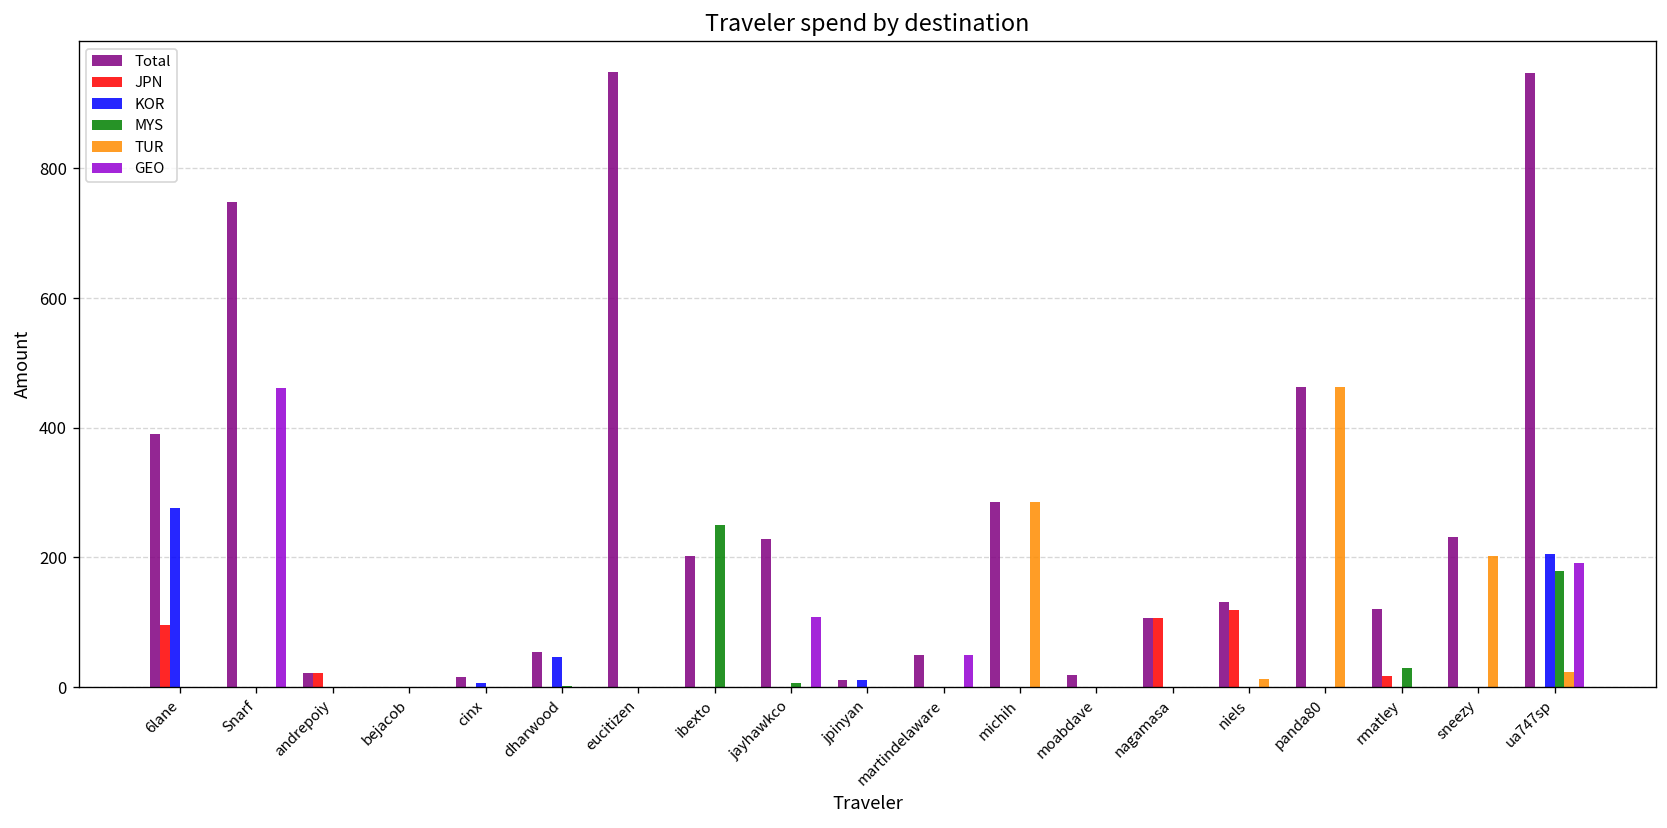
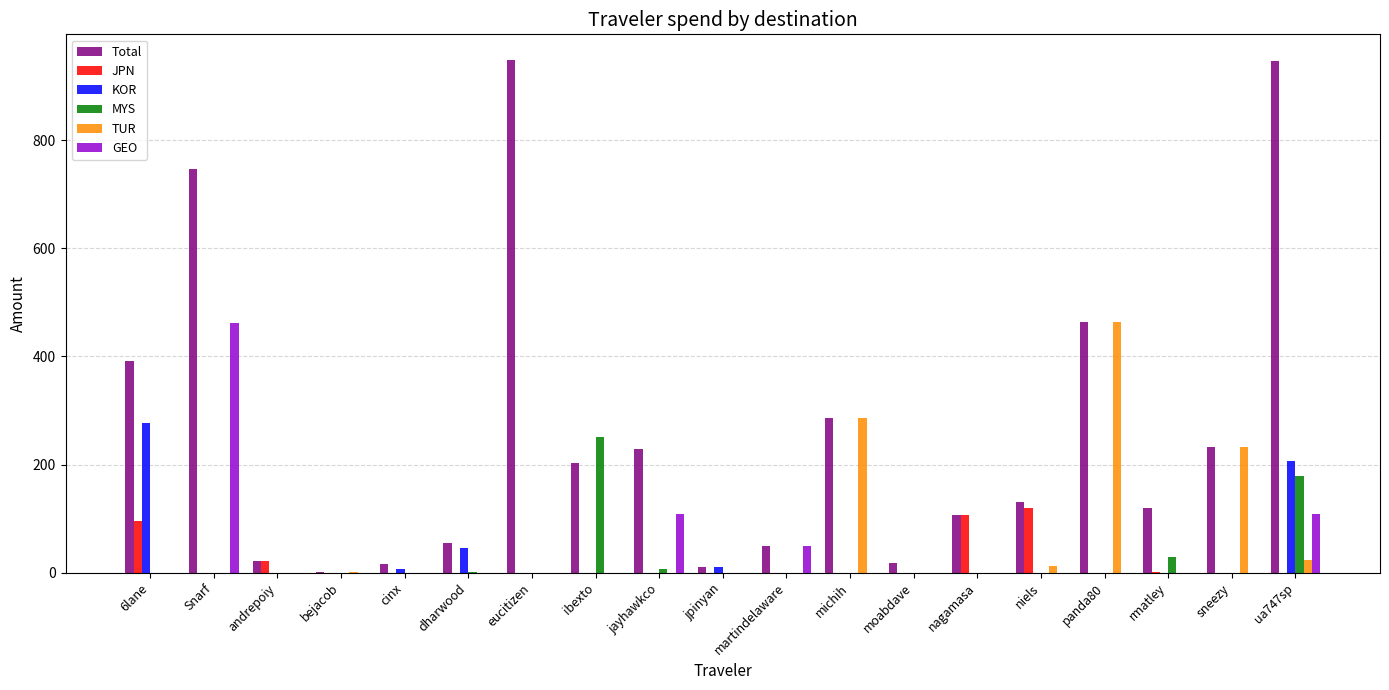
JPN, rmatley: 20 -> 0
TUR, sneezy: 200 -> 230
GEO, ua747sp: 190 -> 110
